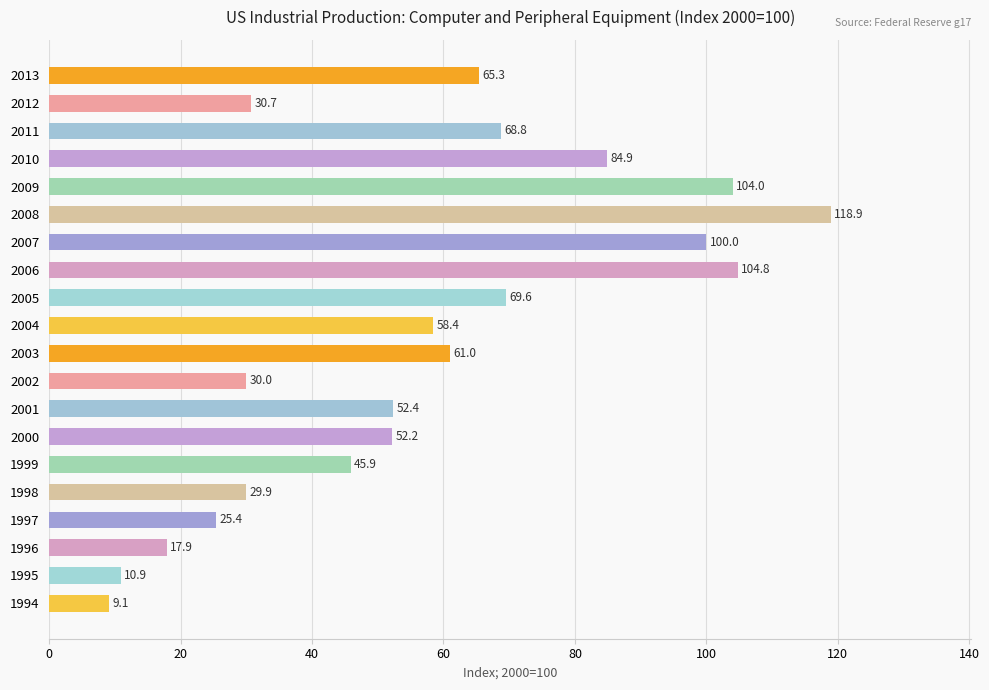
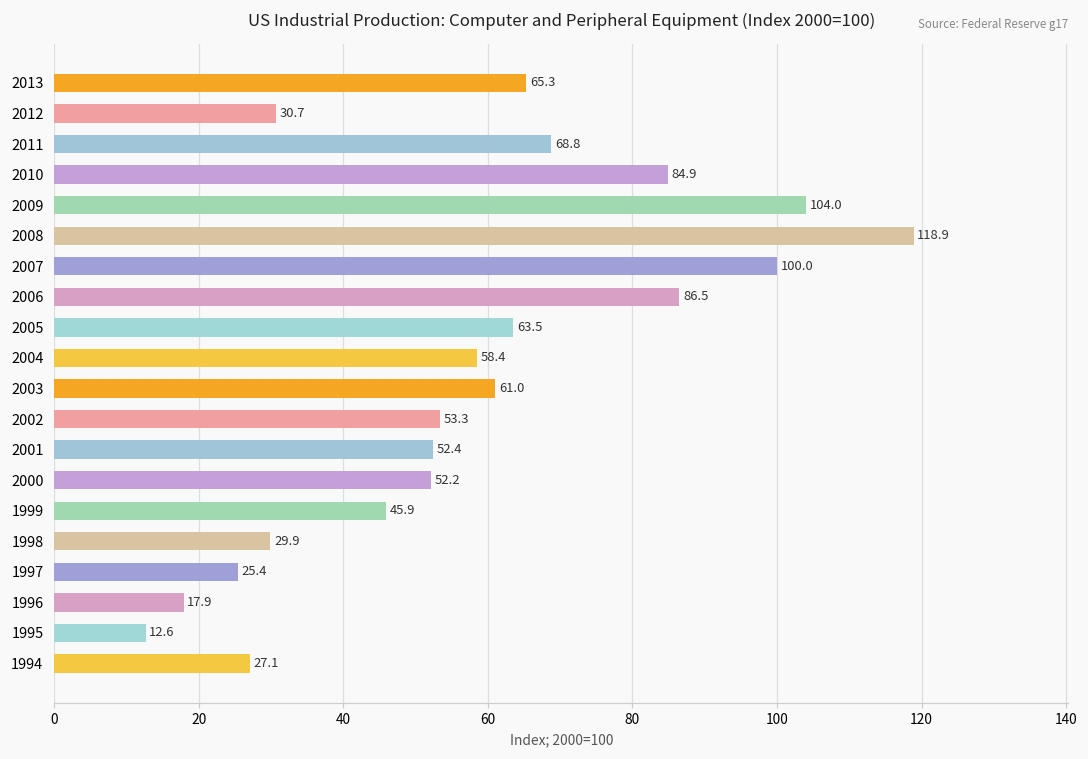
2006: 104.8 -> 86.5
2005: 69.6 -> 63.5
2002: 30.0 -> 53.3
1995: 10.9 -> 12.6
1994: 9.1 -> 27.1
